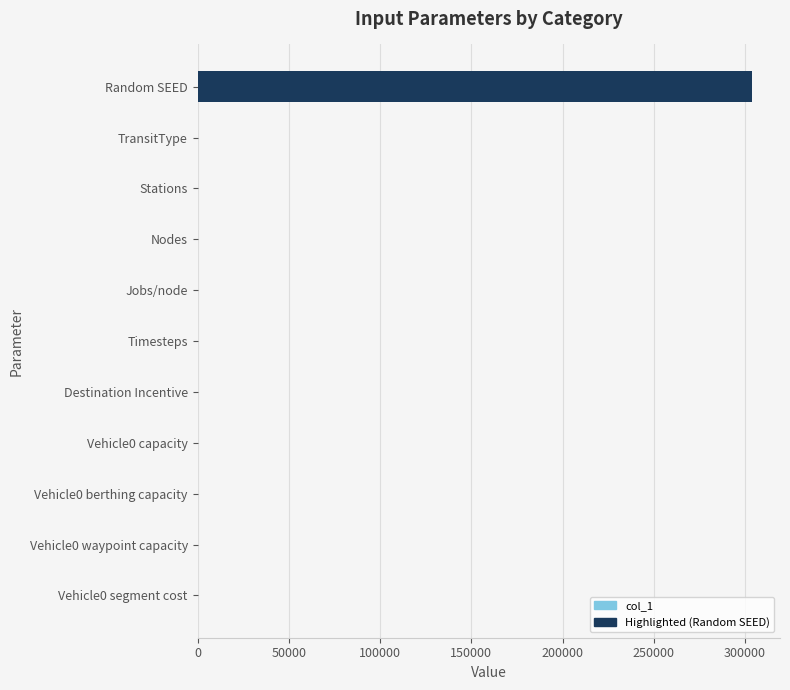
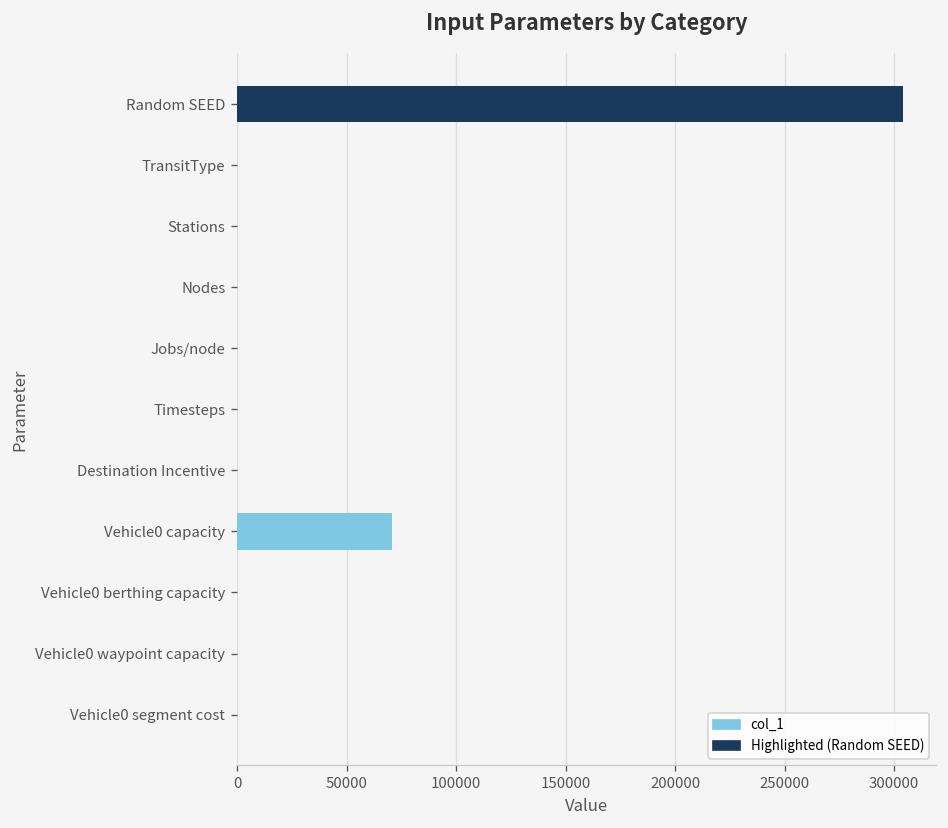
Vehicle0 capacity: 0 -> 71000
